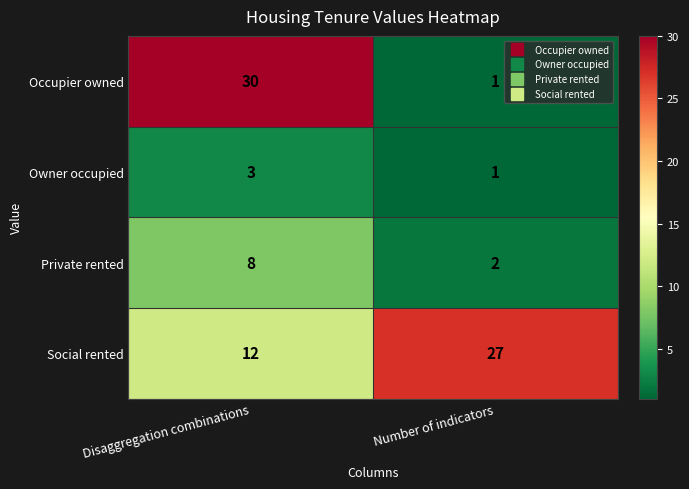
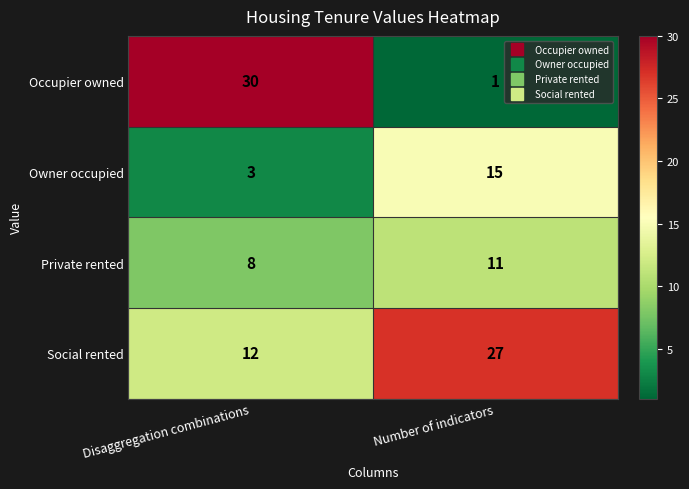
Owner occupied, Number of indicators: 1 -> 15
Private rented, Number of indicators: 2 -> 11
